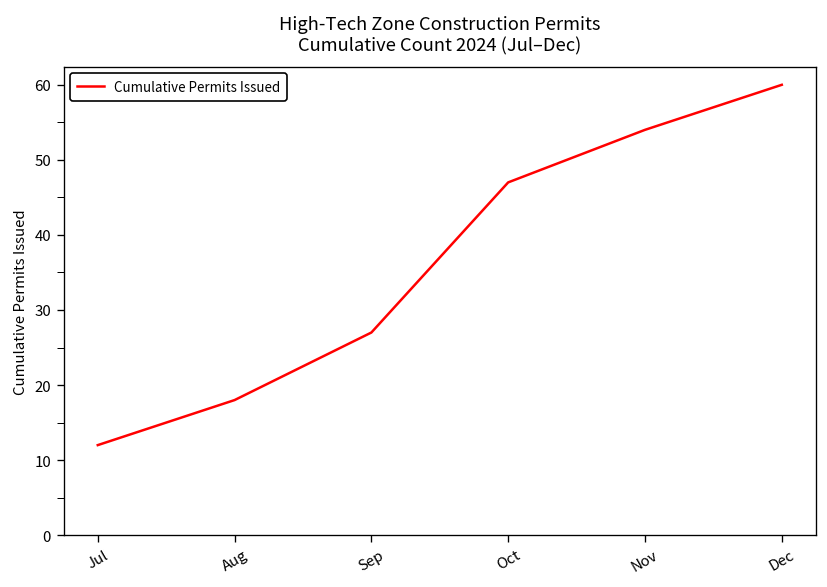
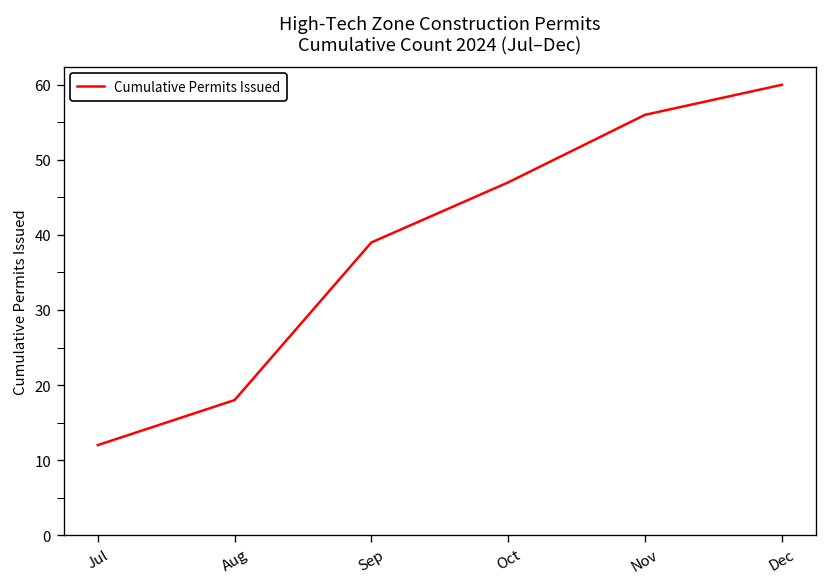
Sep: 27 -> 39
Nov: 54 -> 56
